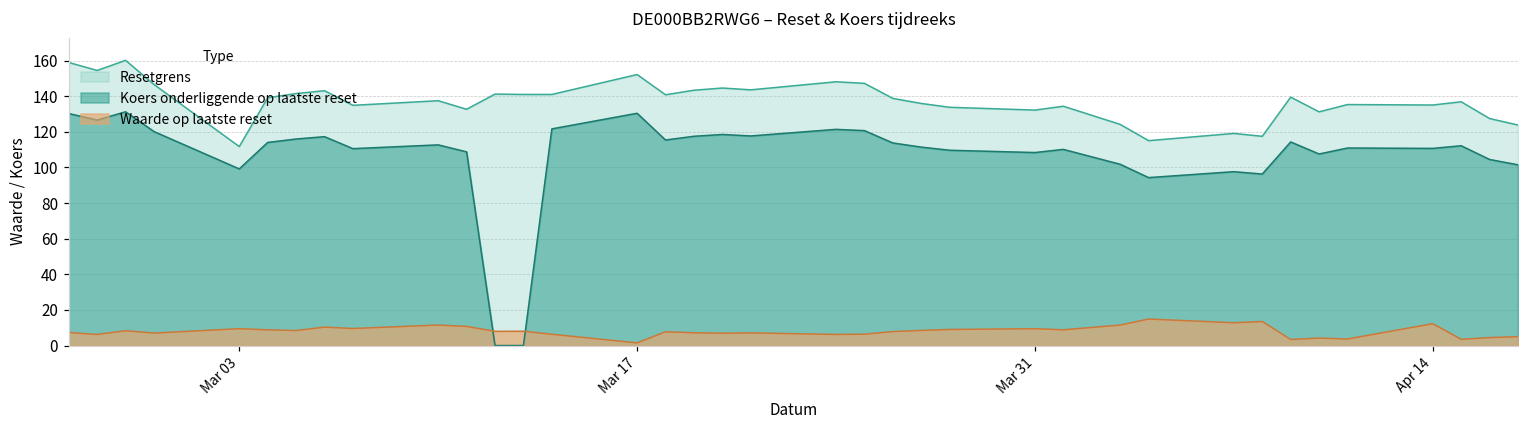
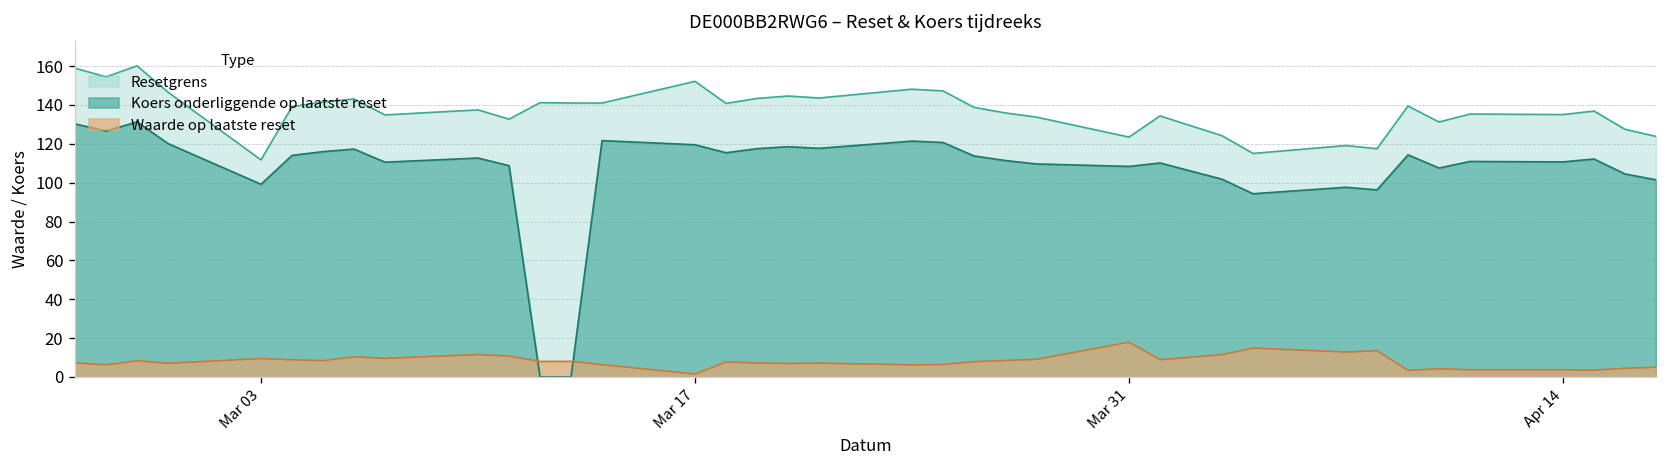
Koers onderliggende op laatste reset, Mar 17: 130 -> 120
Resetgrens, Mar 31: 132 -> 123
Waarde op laatste reset, Mar 31: 9 -> 18
Waarde op laatste reset, Apr 14: 12 -> 4
